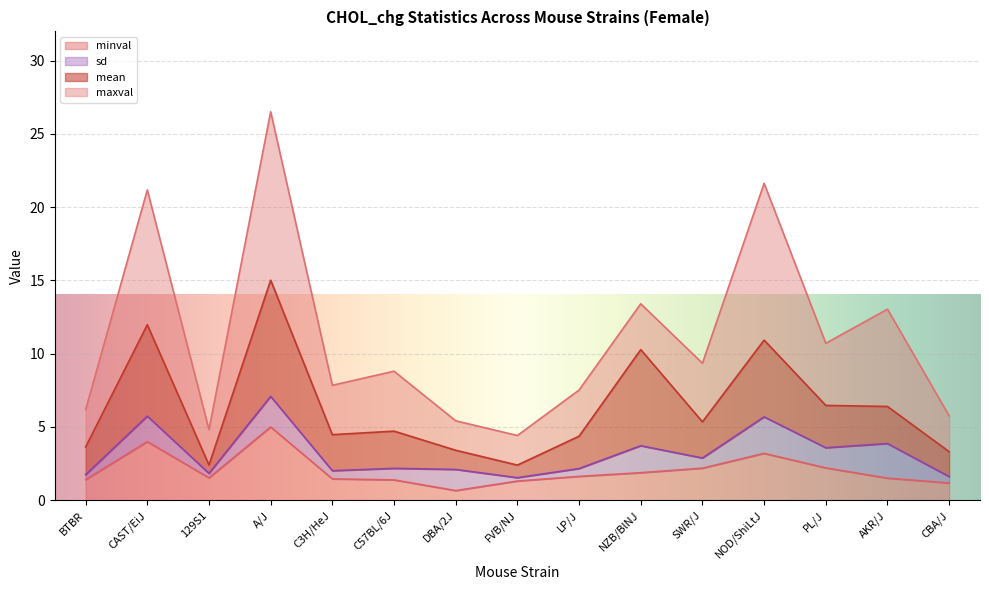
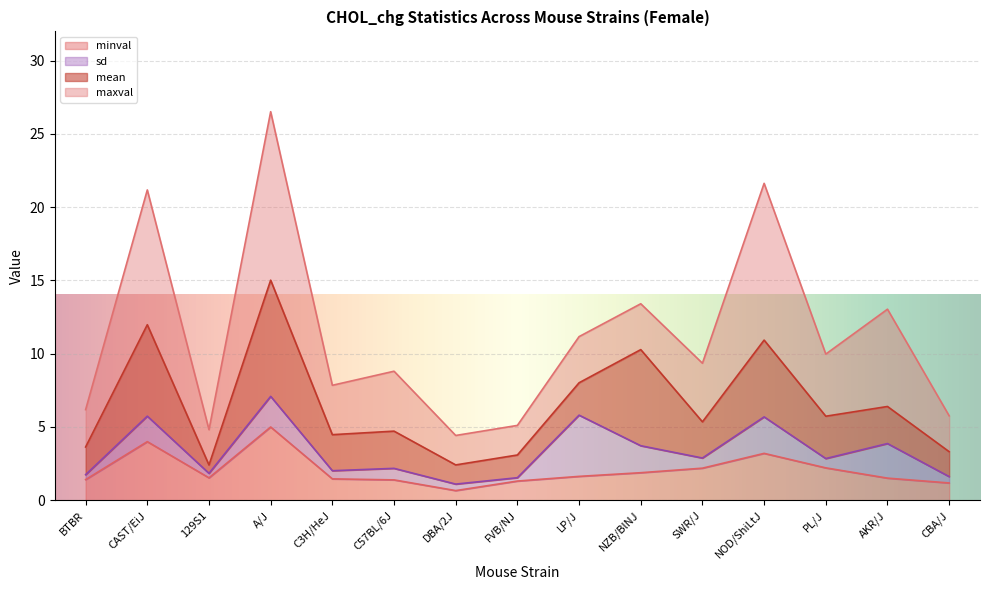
sd, DBA/2J: 1.4 -> 0.4
mean, FVB/NJ: 0.9 -> 1.6
sd, LP/J: 0.5 -> 4.2
sd, PL/J: 1.4 -> 0.6
